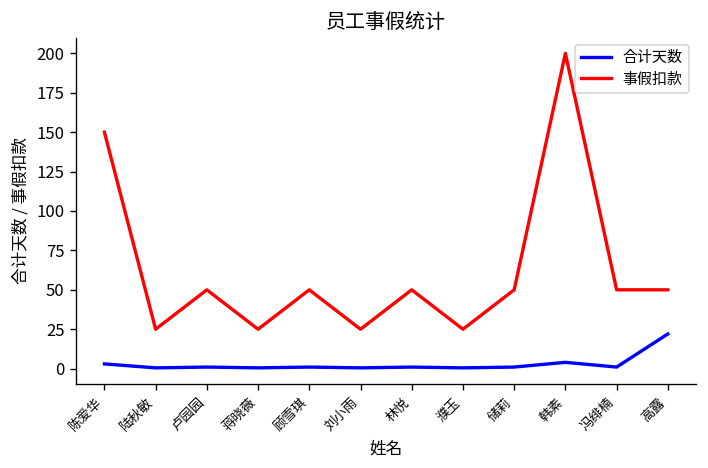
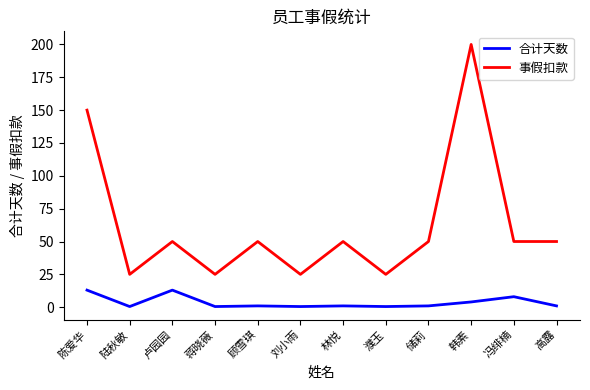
合计天数, 陈爱华: 3 -> 13
合计天数, 卢园园: 1 -> 13
合计天数, 冯绯楠: 1 -> 8
合计天数, 高露: 22 -> 1
